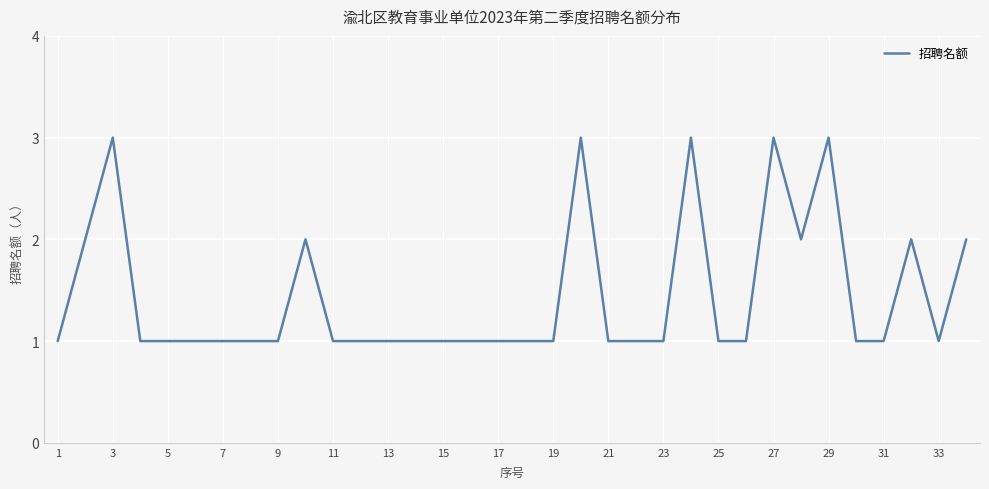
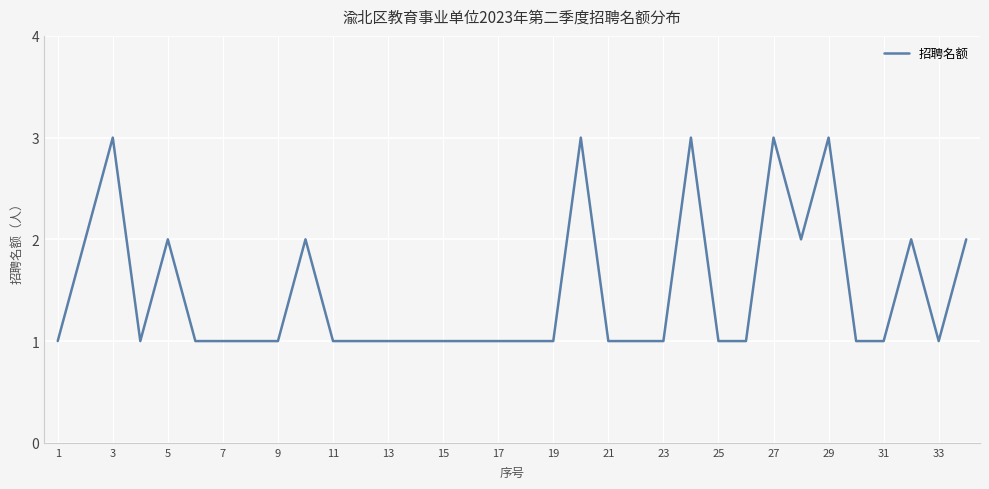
5: 1 -> 2
